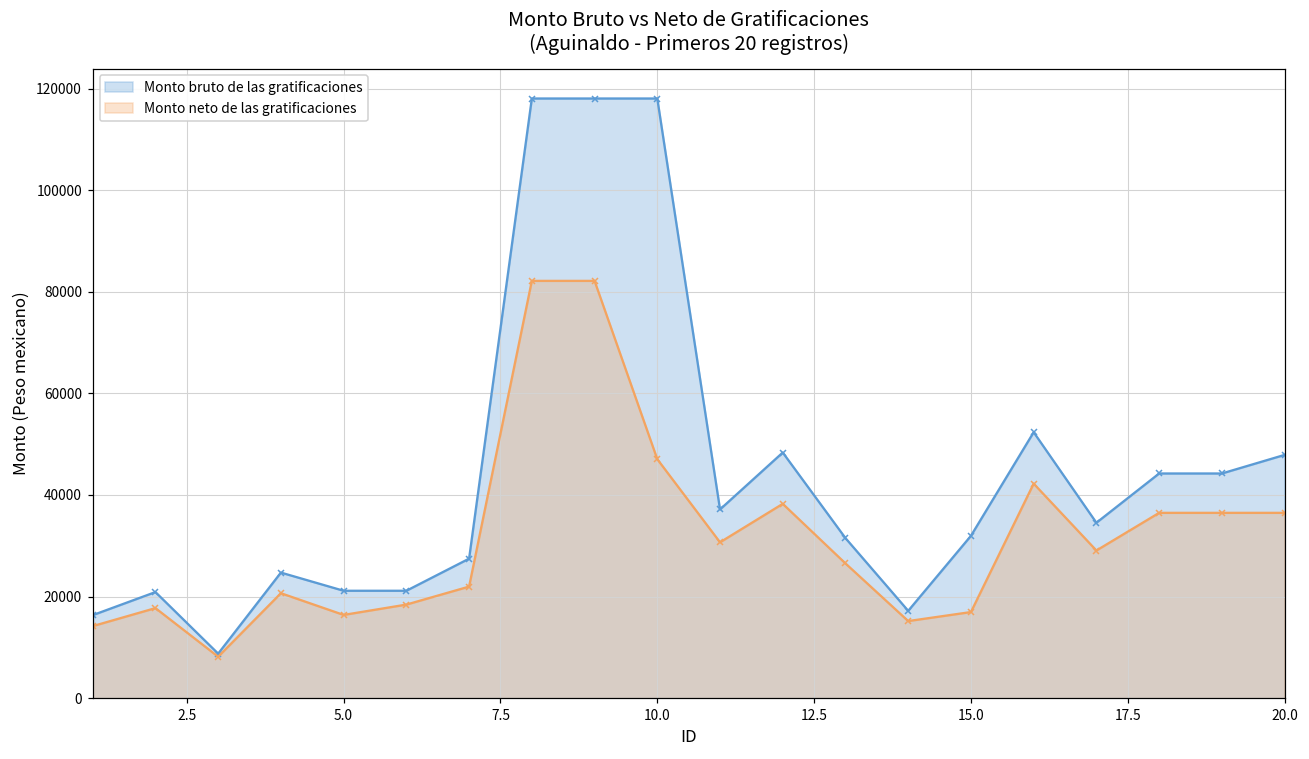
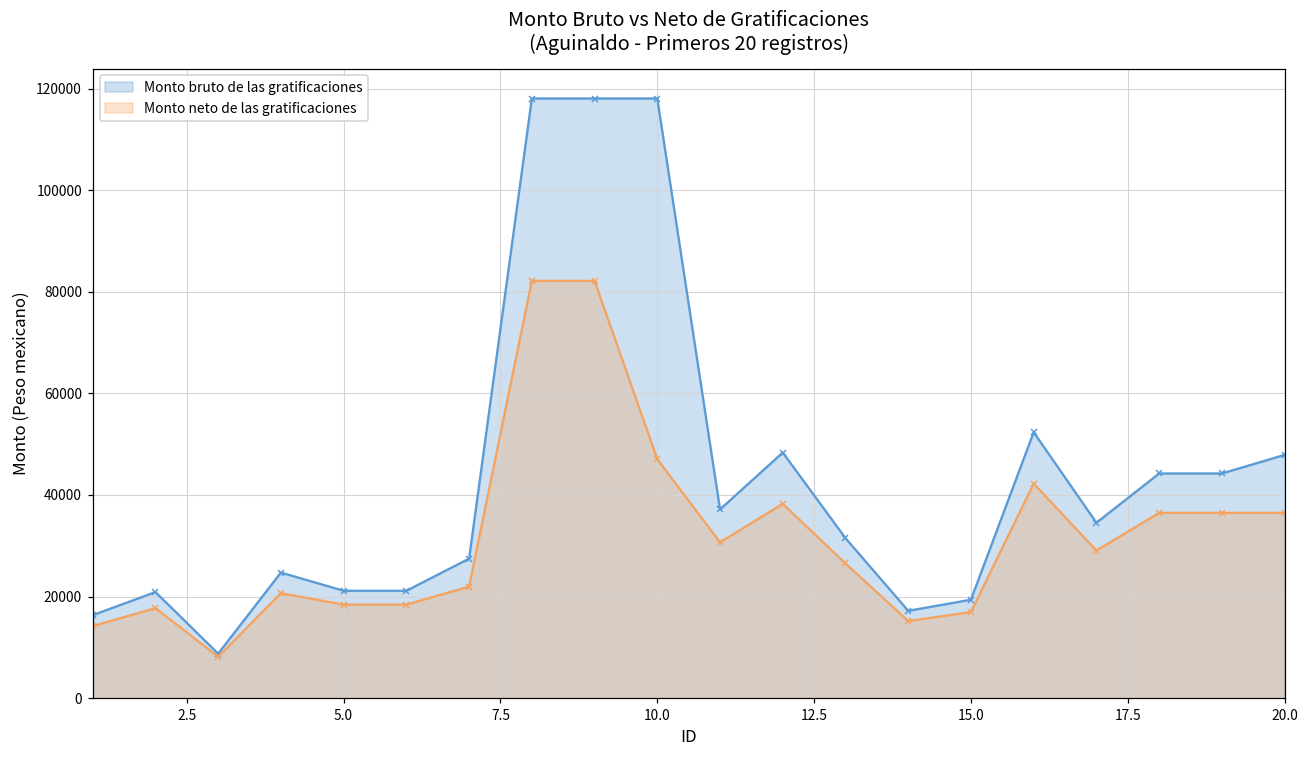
Monto neto de las gratificaciones, 5.0: 16000 -> 18000
Monto bruto de las gratificaciones, 15.0: 32000 -> 19000
